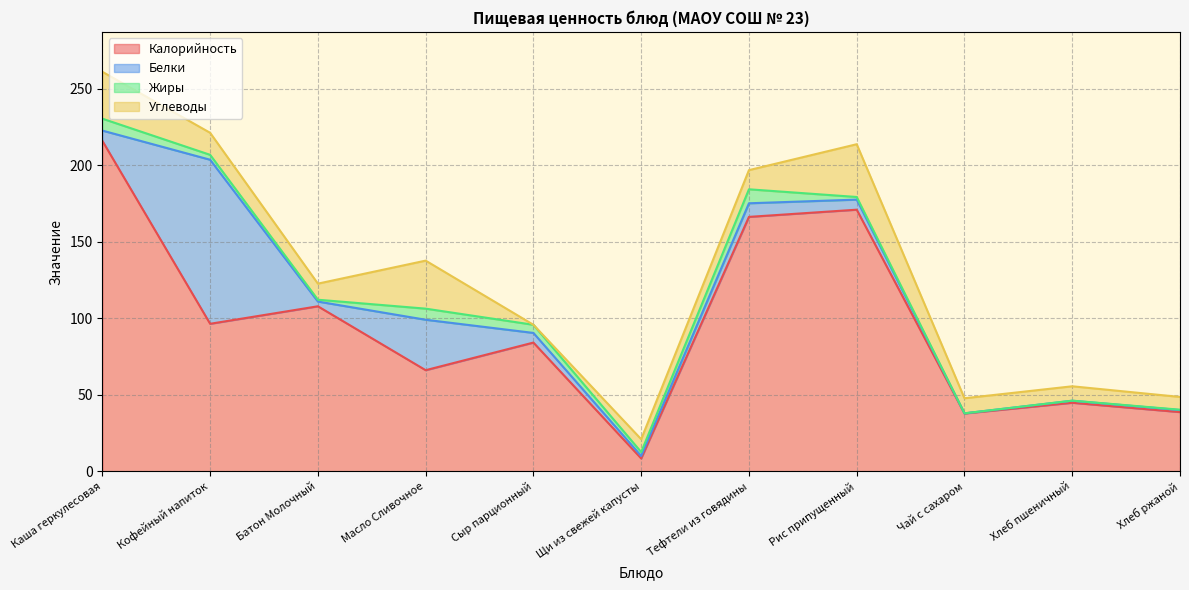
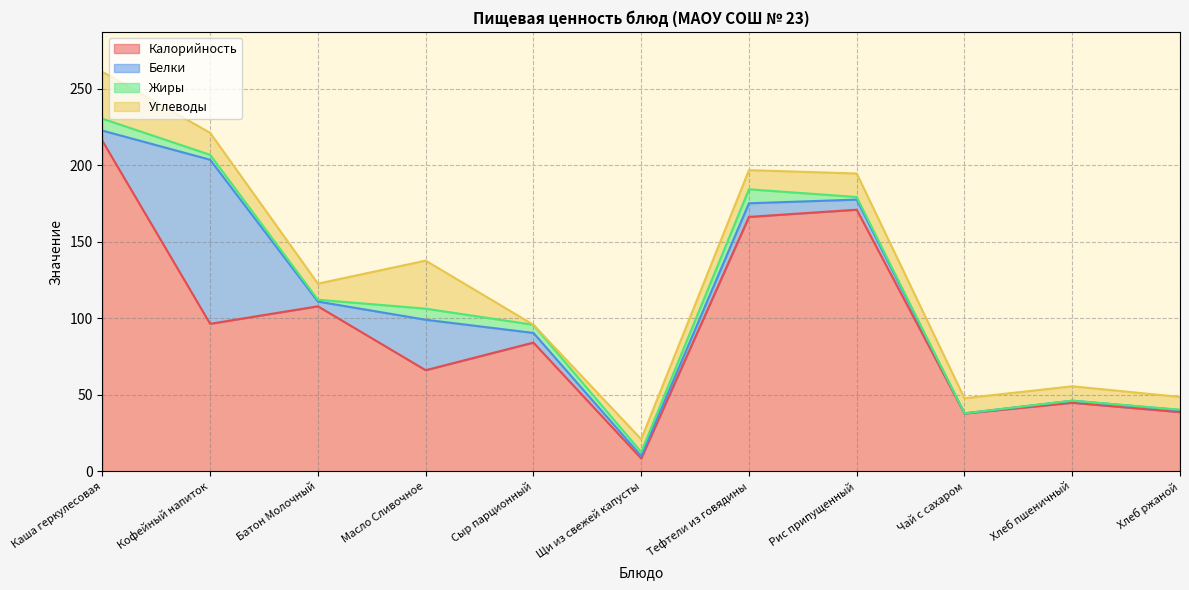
Углеводы, Рис припущенный: 34 -> 15
